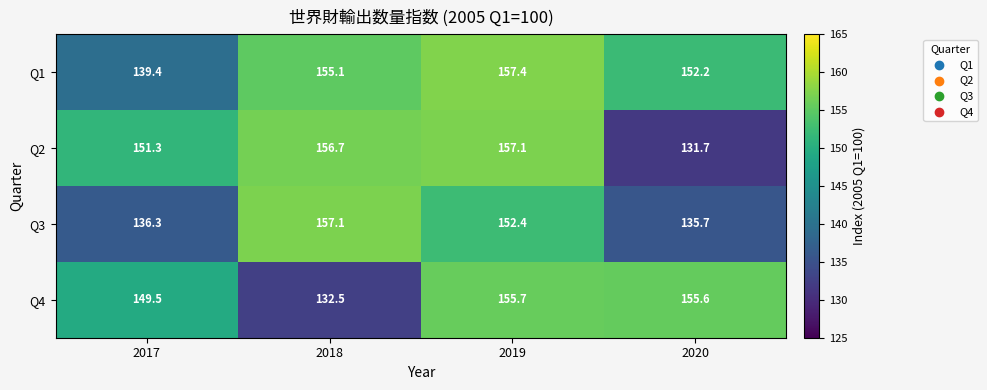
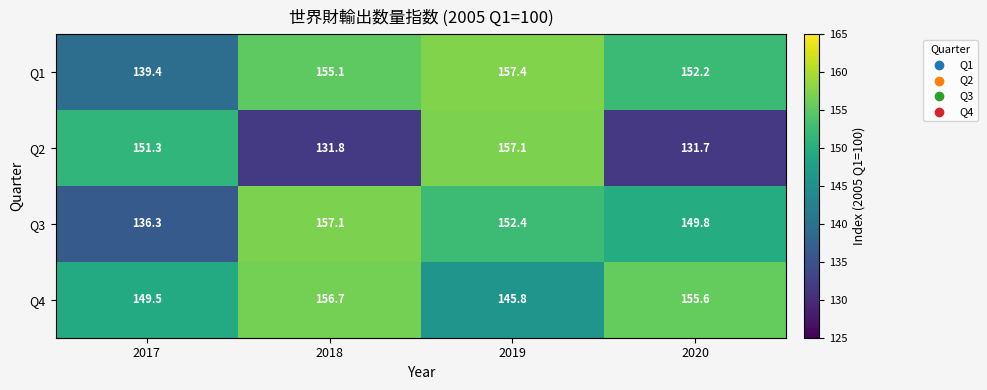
Q2, 2018: 156.7 -> 131.8
Q3, 2020: 135.7 -> 149.8
Q4, 2018: 132.5 -> 156.7
Q4, 2019: 155.7 -> 145.8
